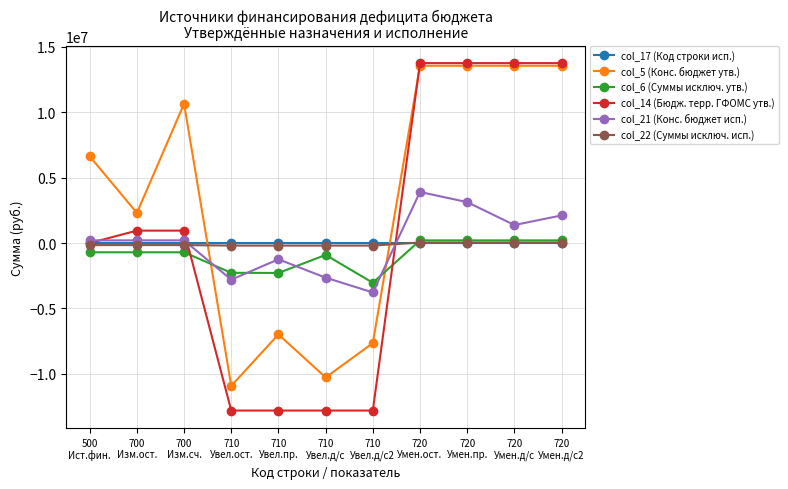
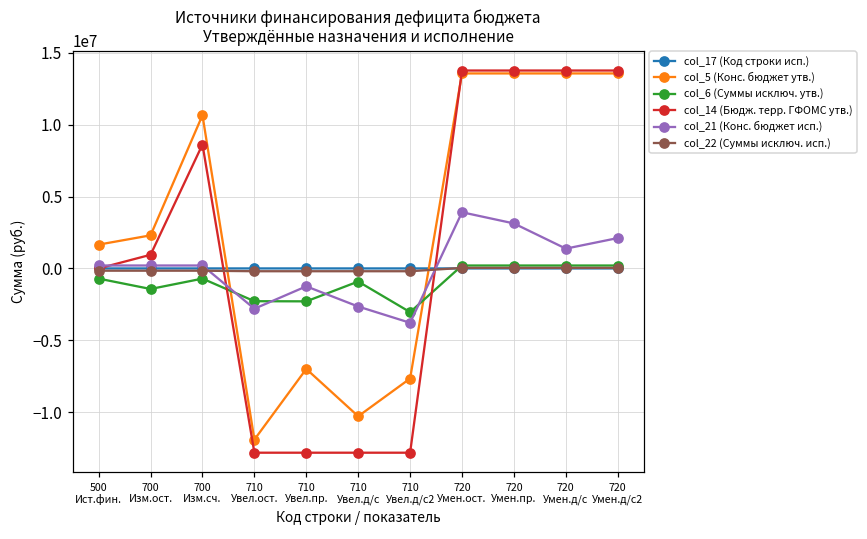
col_5 (Конс. бюджет утв.), 500 Ист.фин.: 6600000 -> 1700000
col_6 (Суммы исключ. утв.), 700 Изм.ост.: -700000 -> -1400000
col_14 (Бюдж. терр. ГФОМС утв.), 700 Изм.сч.: 900000 -> 8600000
col_5 (Конс. бюджет утв.), 710 Увел.ост.: -10900000 -> -11900000
